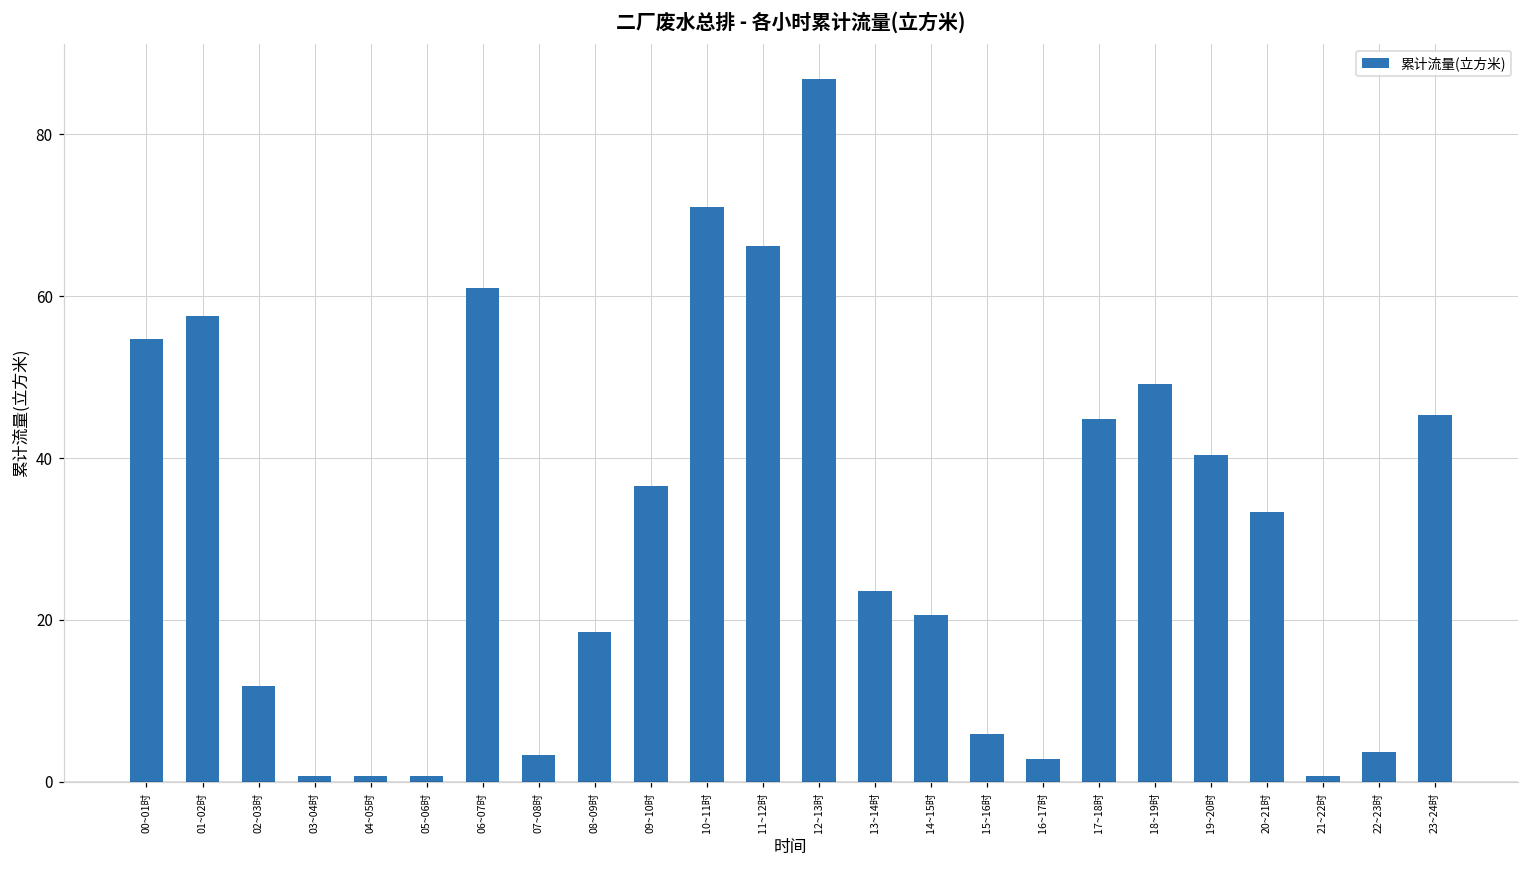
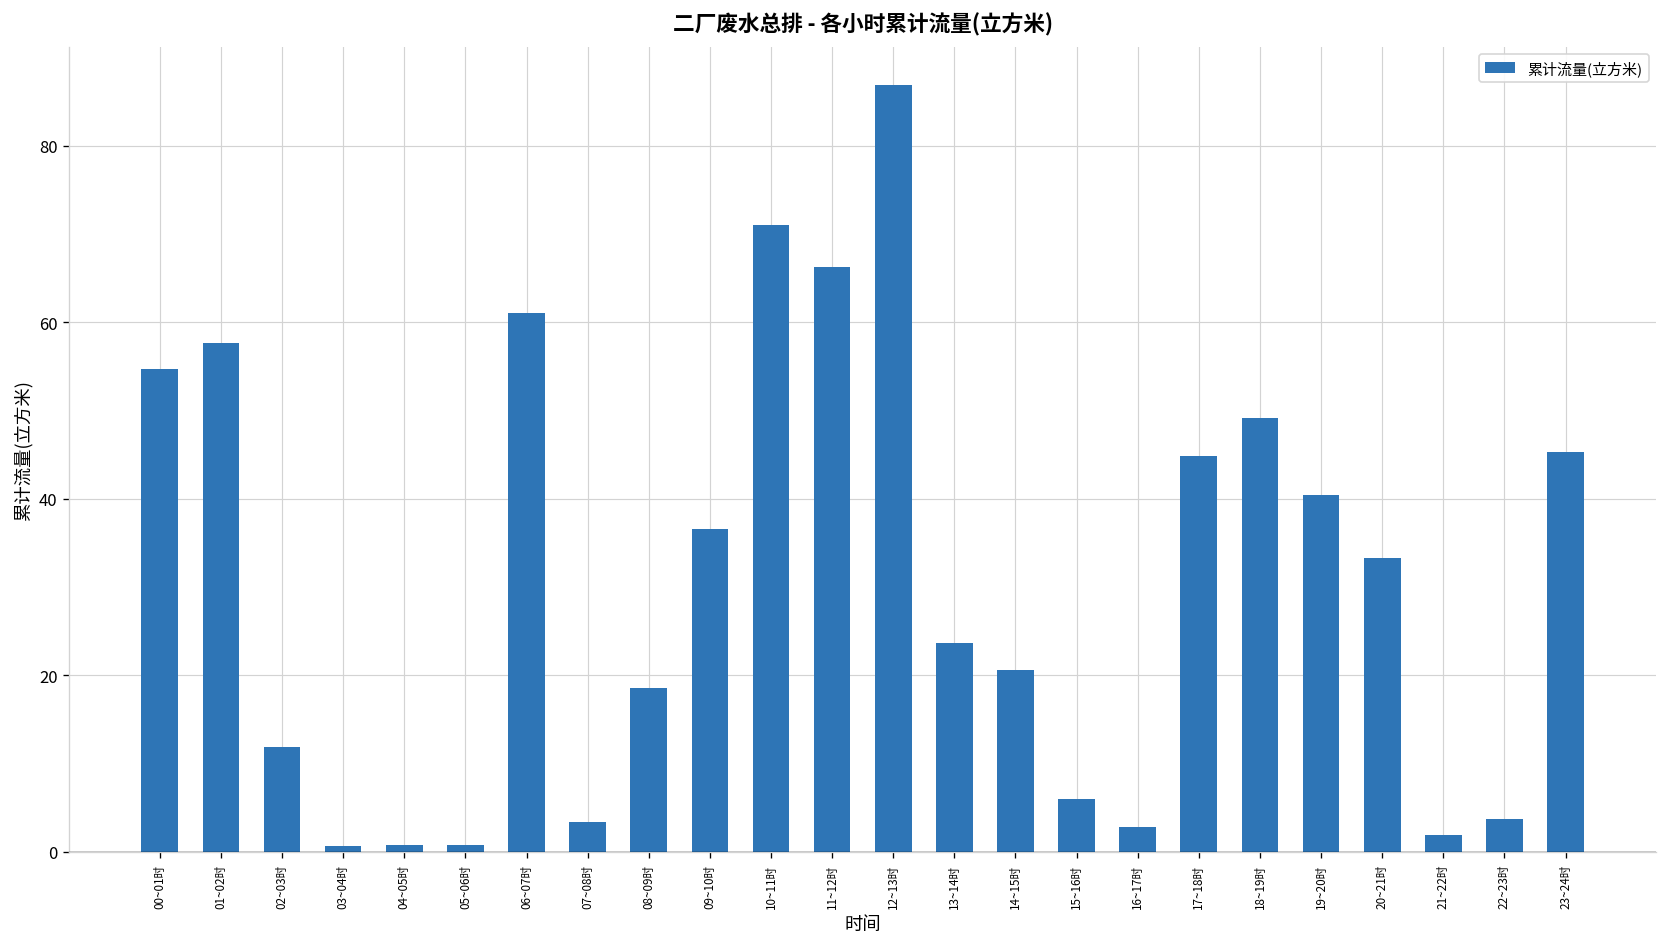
21~22时: 1 -> 2
